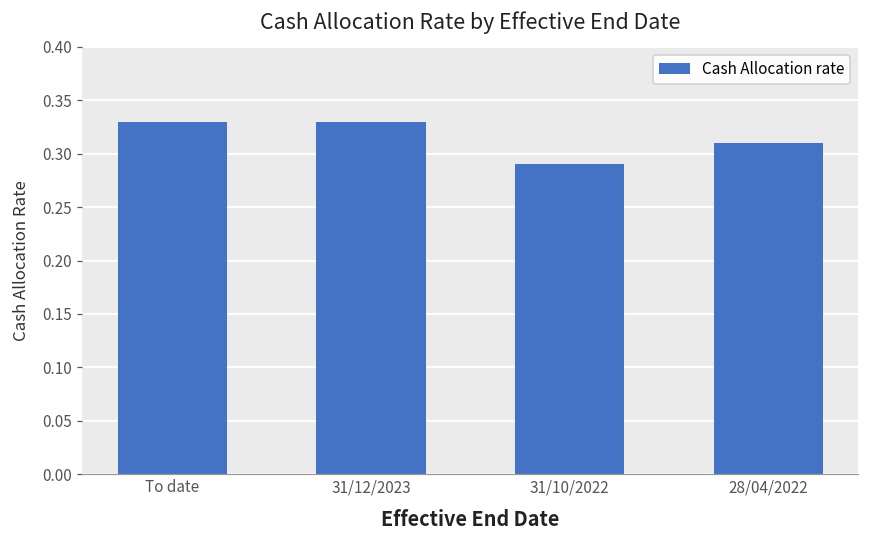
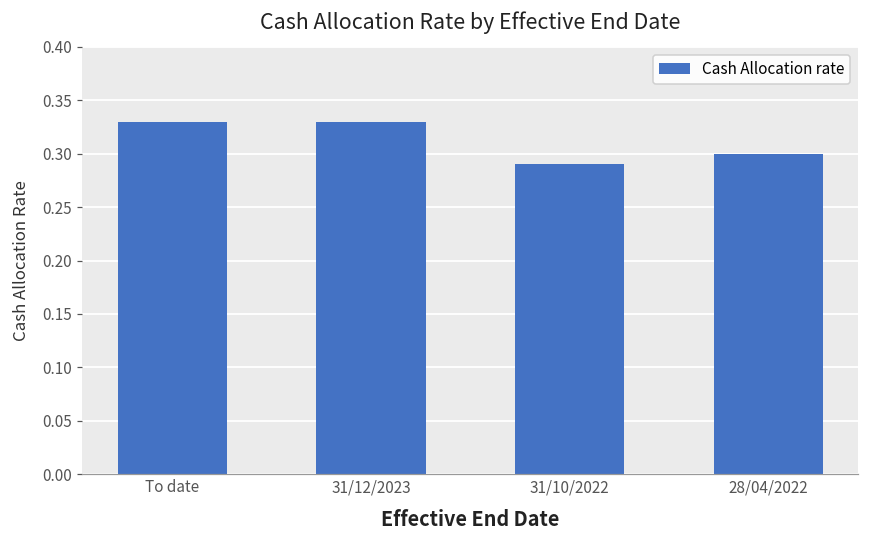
28/04/2022: 0.31 -> 0.30
